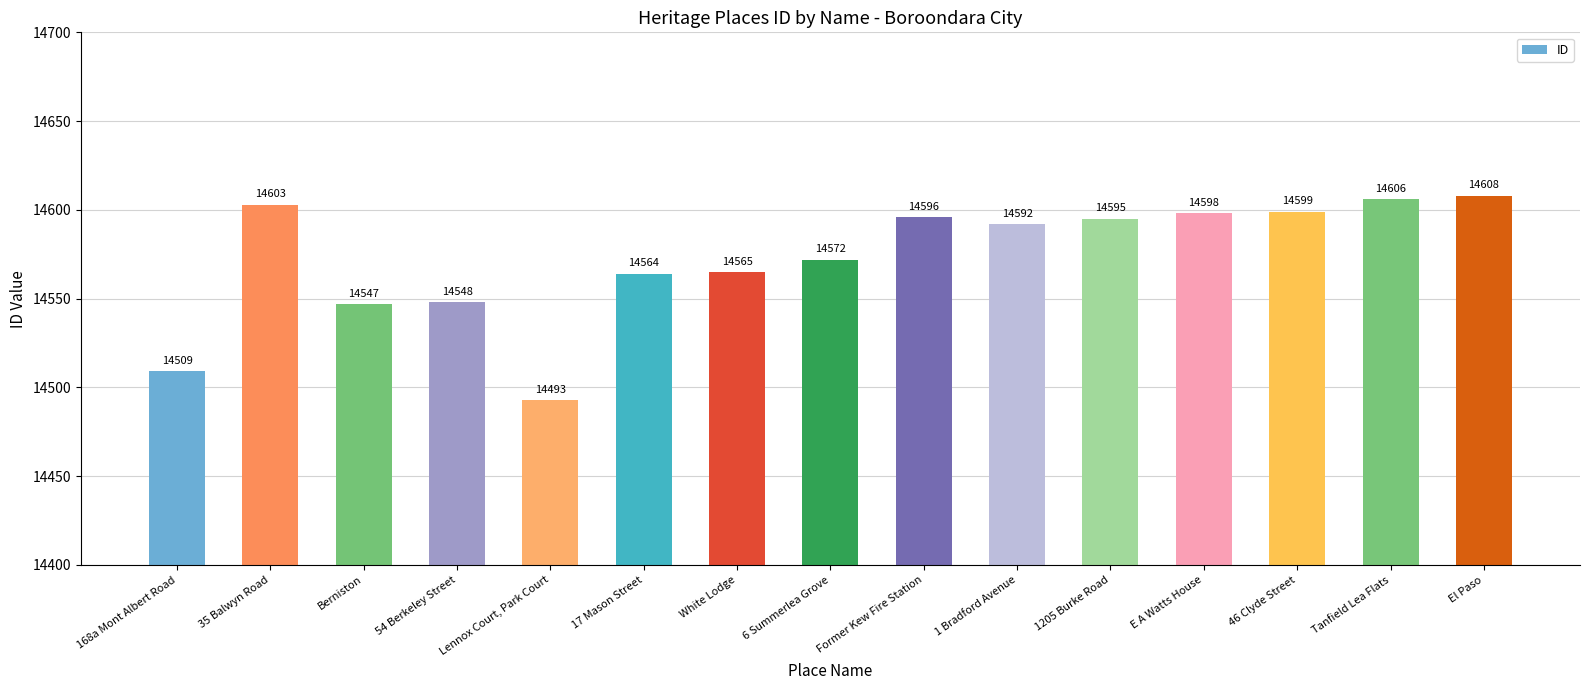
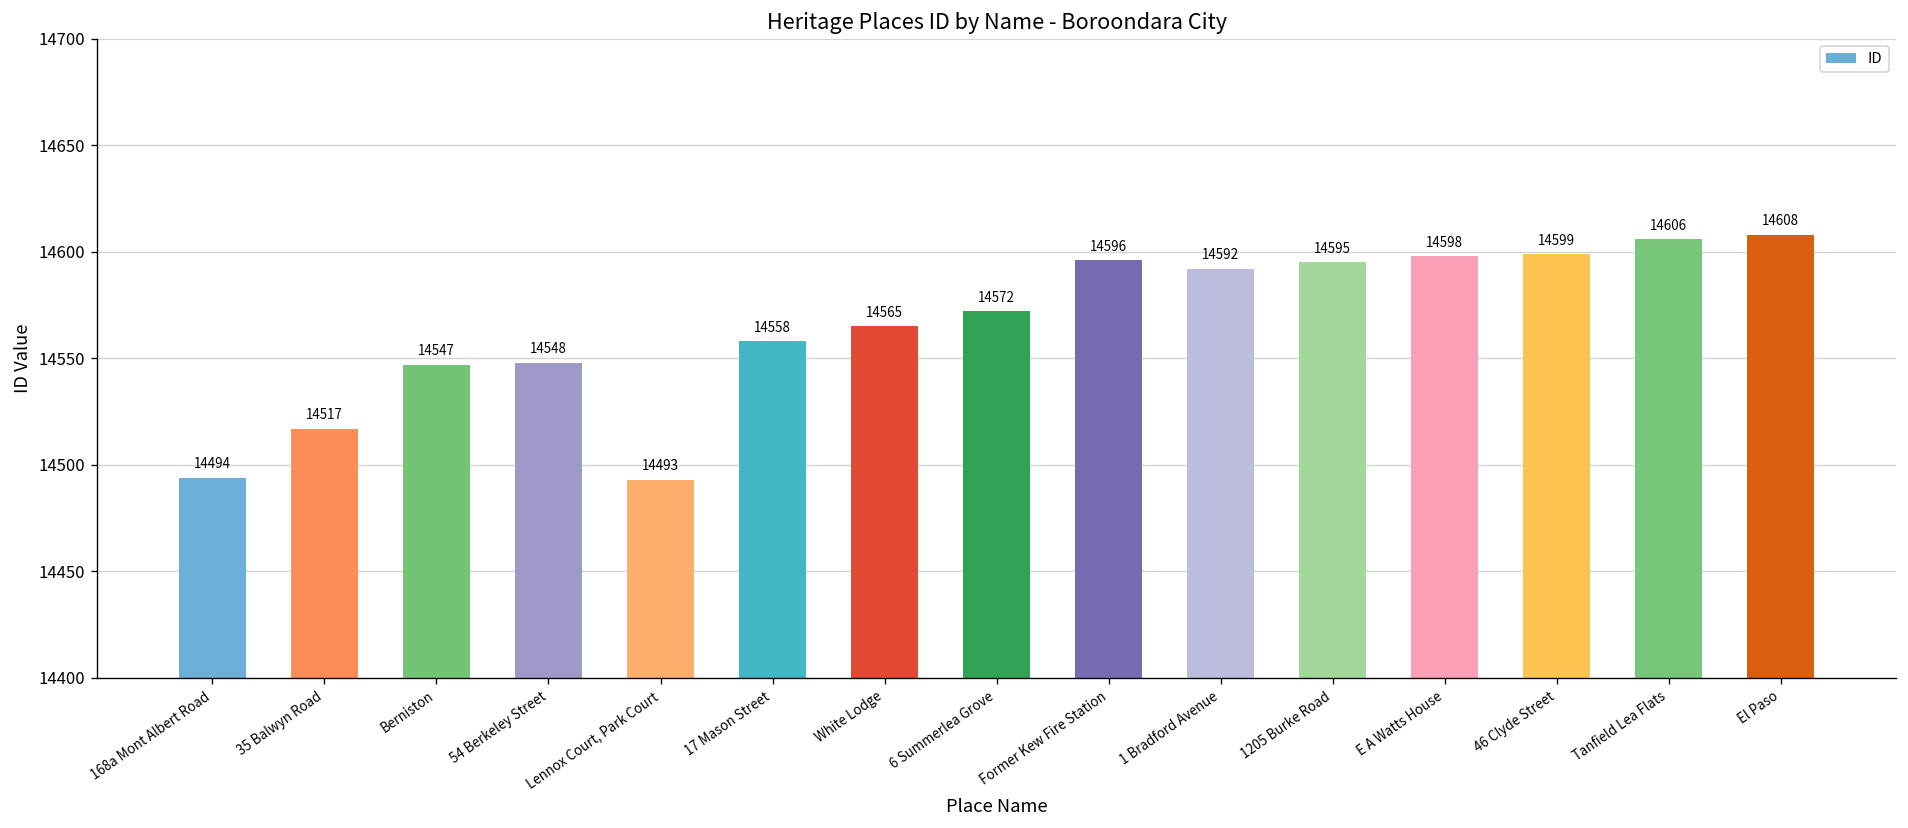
168a Mont Albert Road: 14509 -> 14494
35 Balwyn Road: 14603 -> 14517
17 Mason Street: 14564 -> 14558
